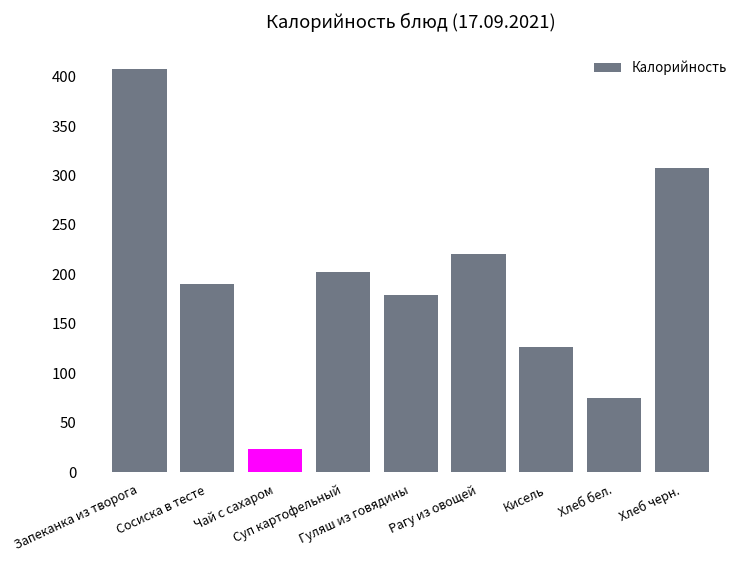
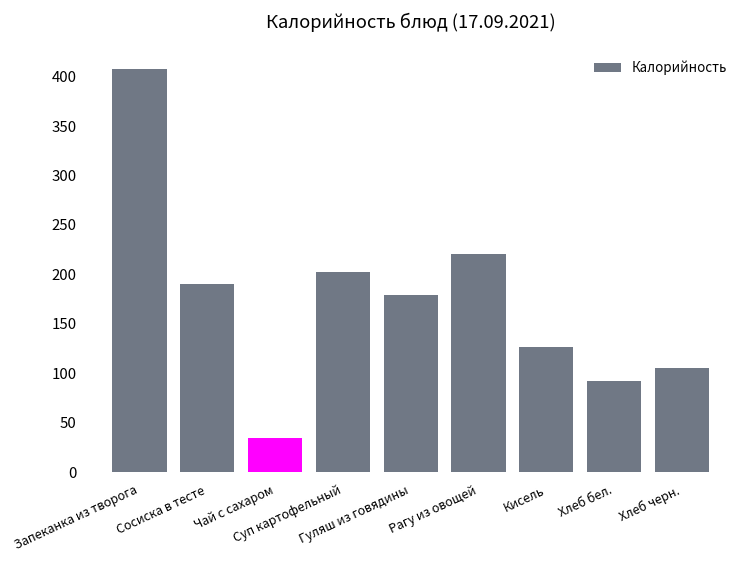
Чай с сахаром: 20 -> 40
Хлеб бел.: 80 -> 90
Хлеб черн.: 310 -> 110
